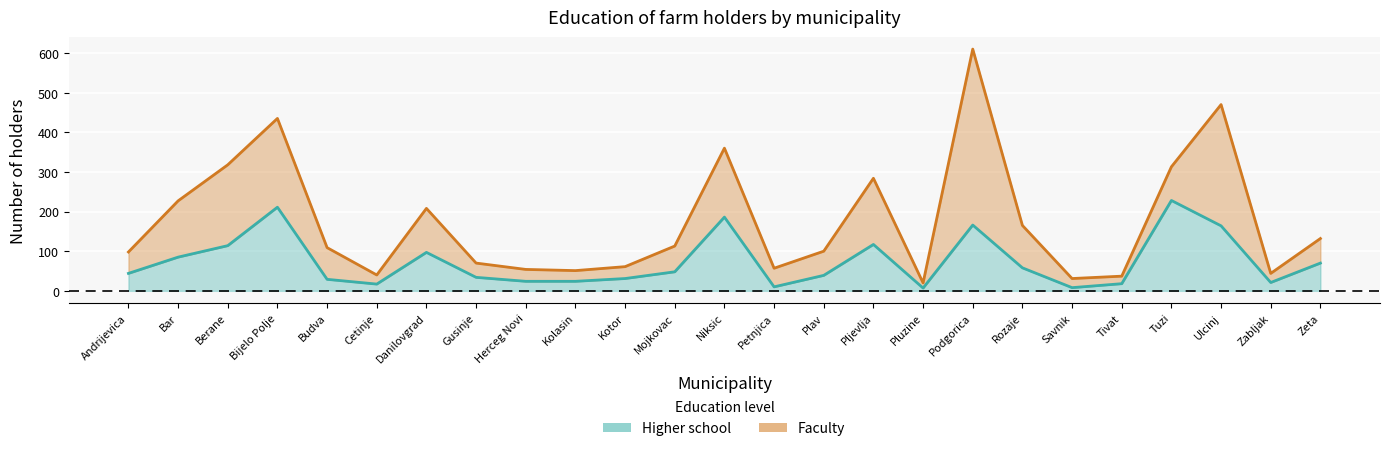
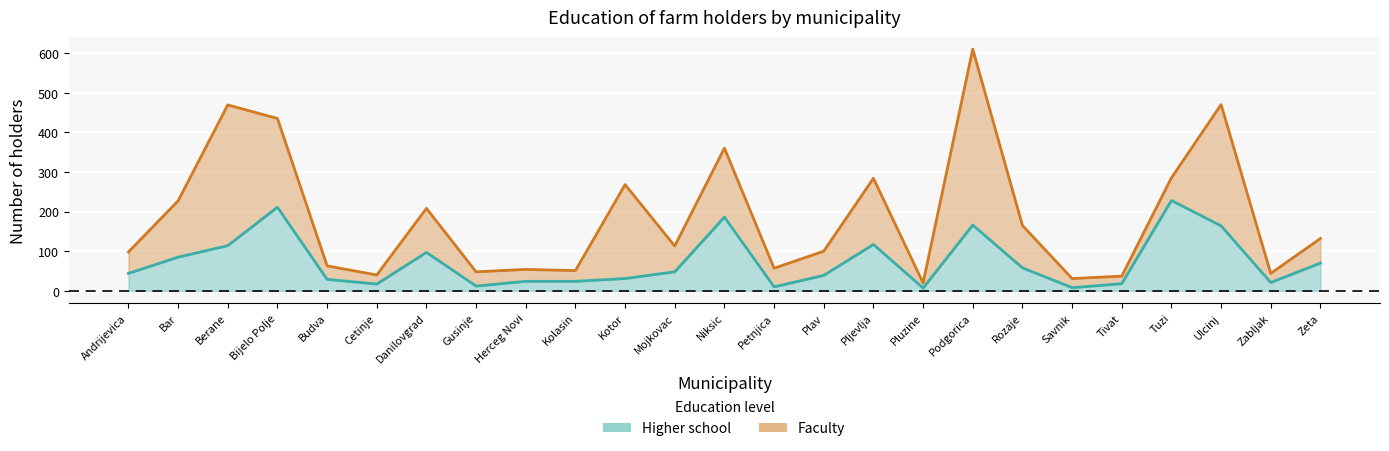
Faculty, Berane: 200 -> 360
Faculty, Budva: 80 -> 30
Higher school, Gusinje: 30 -> 10
Faculty, Kotor: 30 -> 240
Faculty, Tuzi: 90 -> 60
